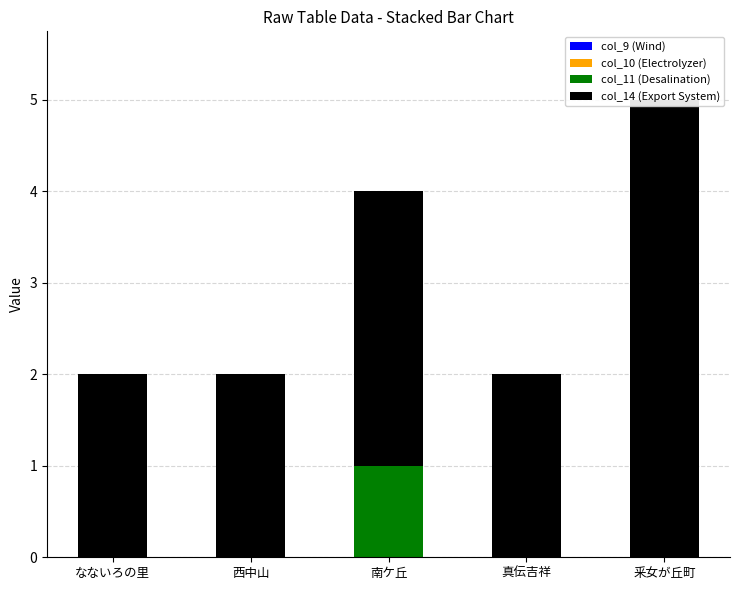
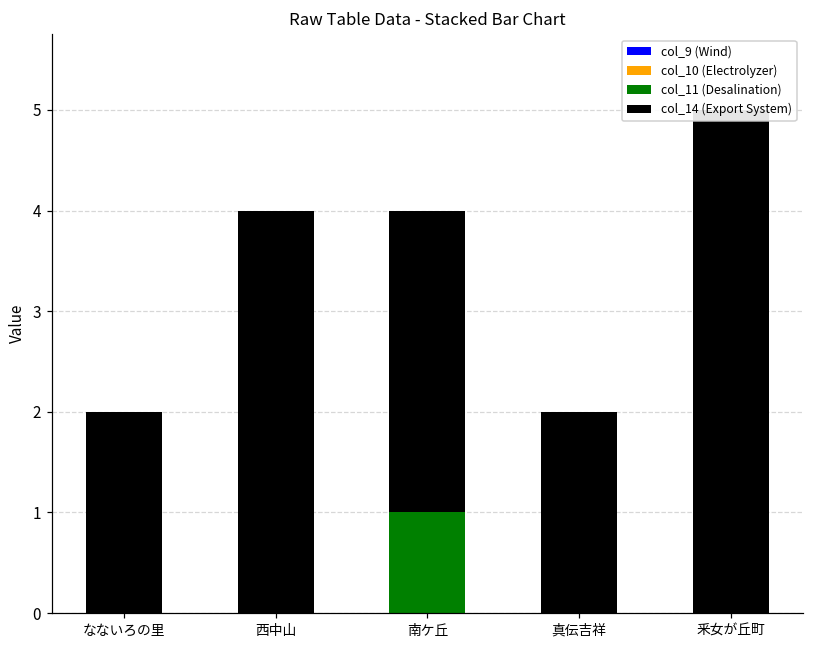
col_14 (Export System), 西中山: 2 -> 4
